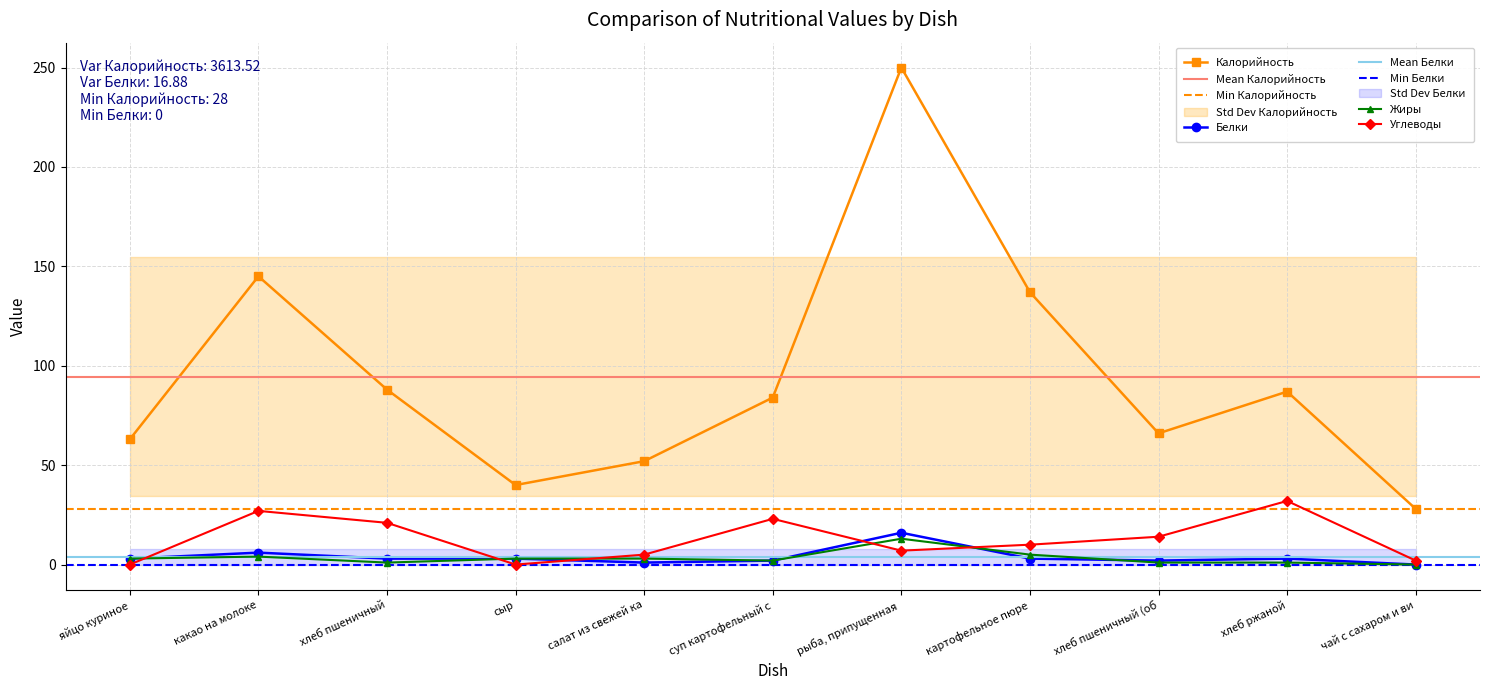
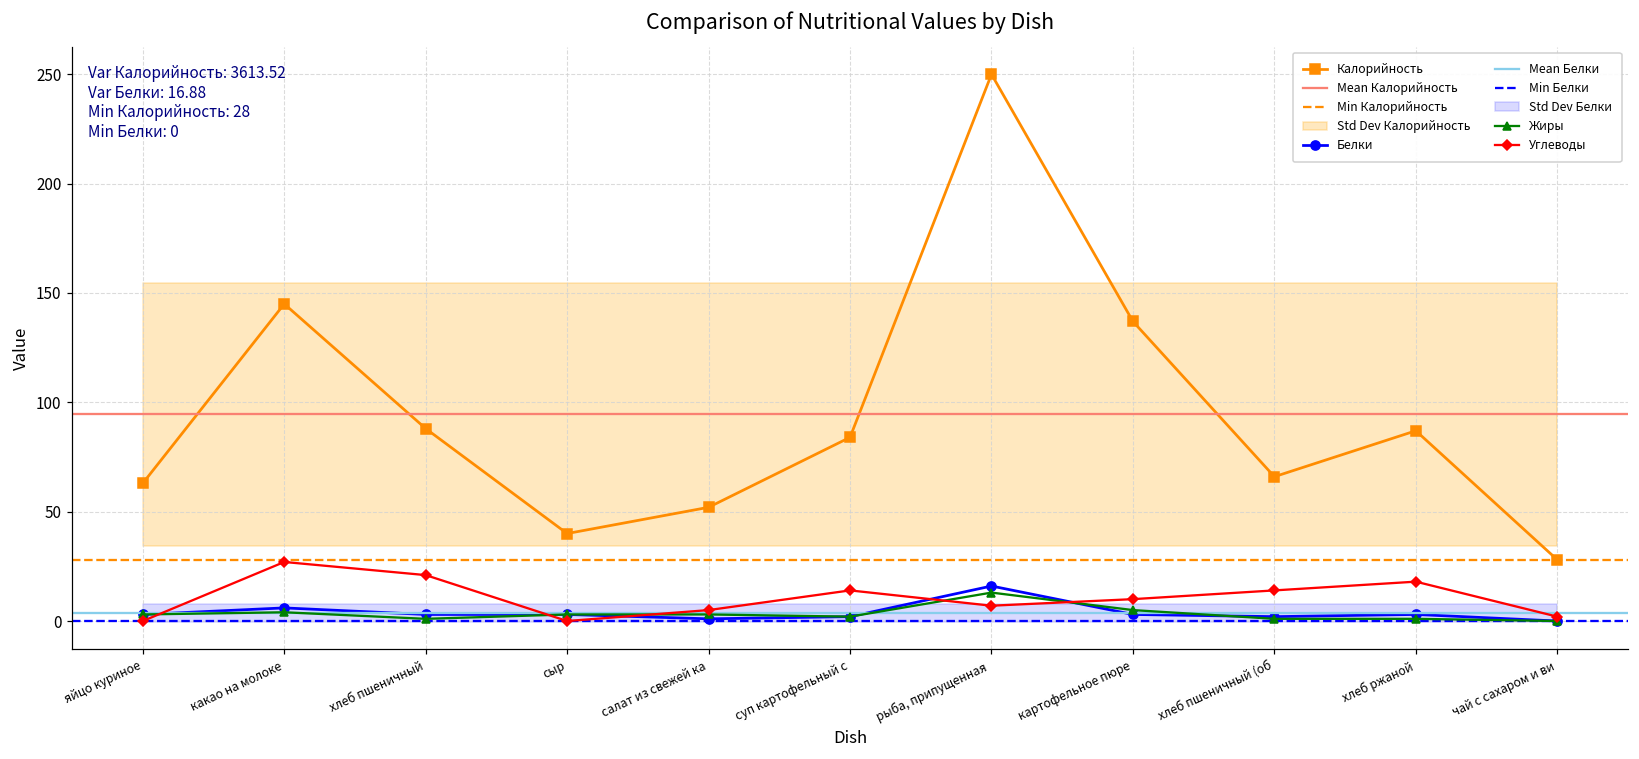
Углеводы, суп картофельный с: 23 -> 14
Углеводы, хлеб ржаной: 32 -> 18
